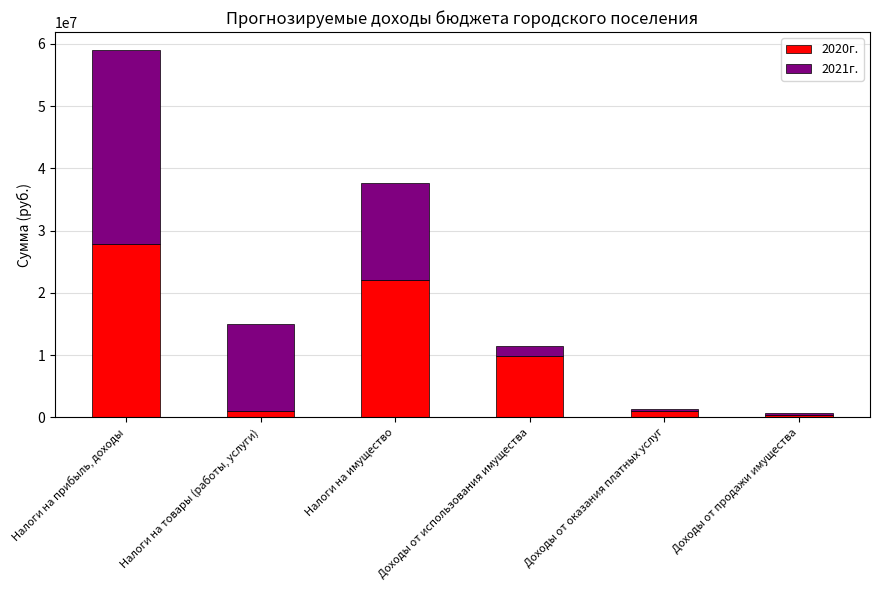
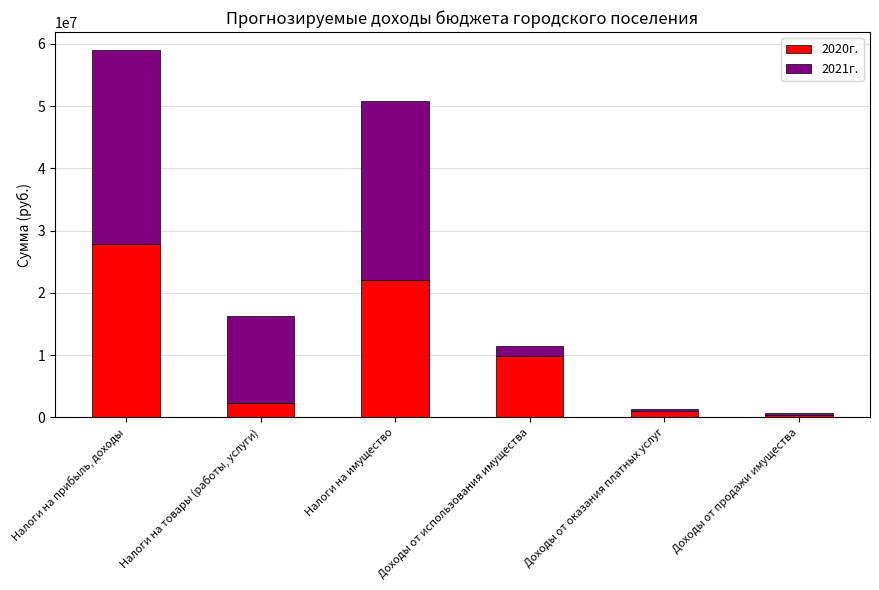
2020г., Налоги на товары (работы, услуги): 1000000 -> 2000000
2021г., Налоги на имущество: 16000000 -> 29000000
